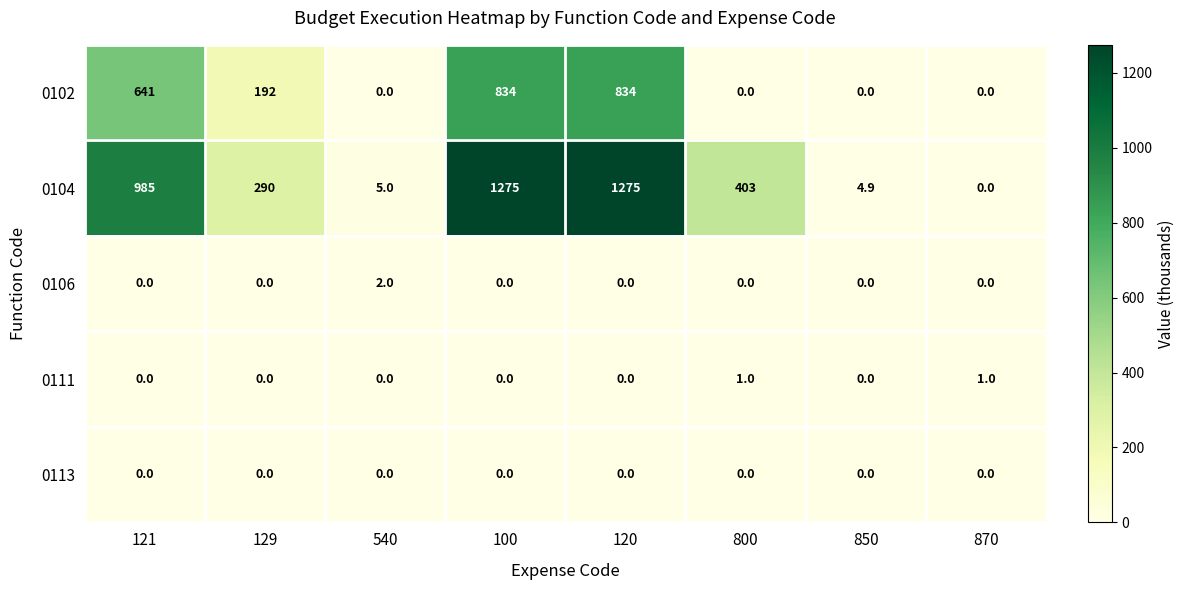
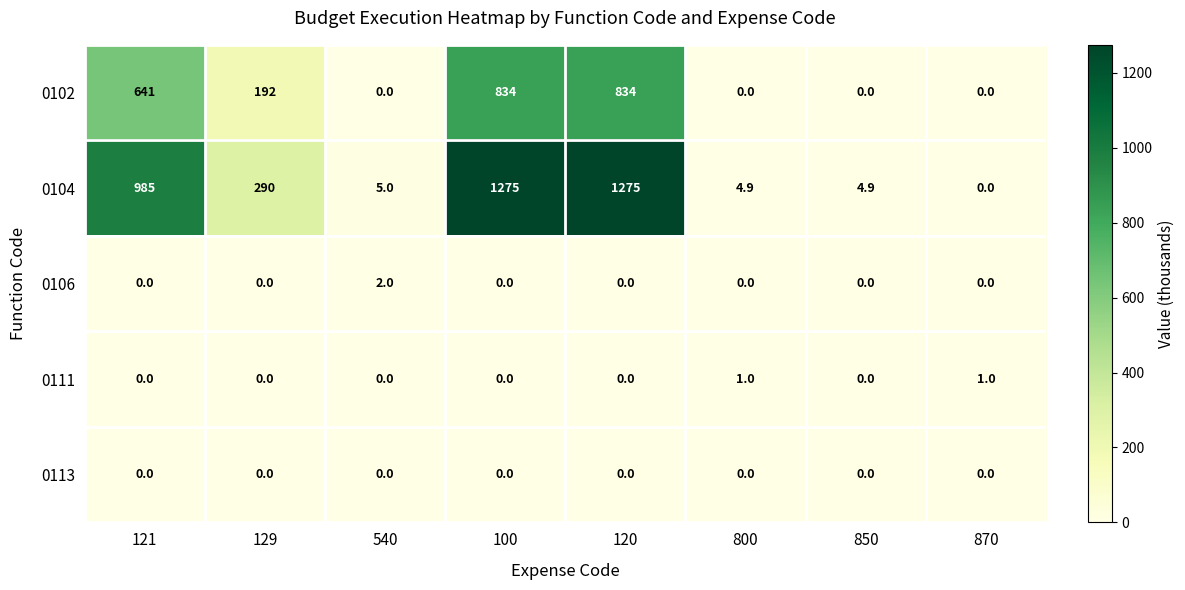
0104, 800: 403 -> 4.9
